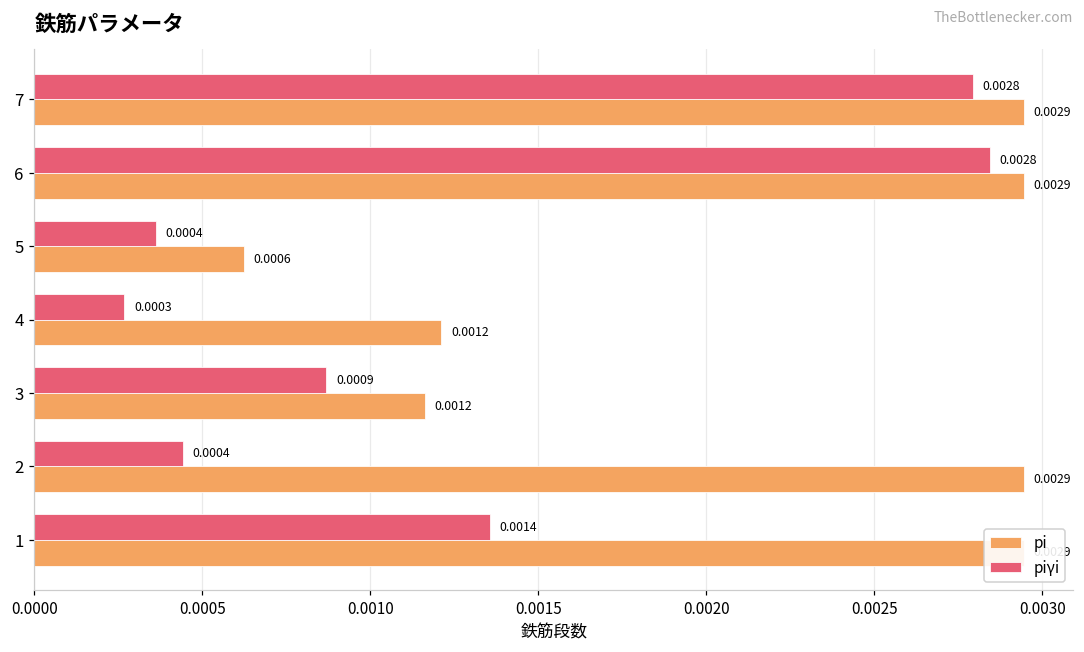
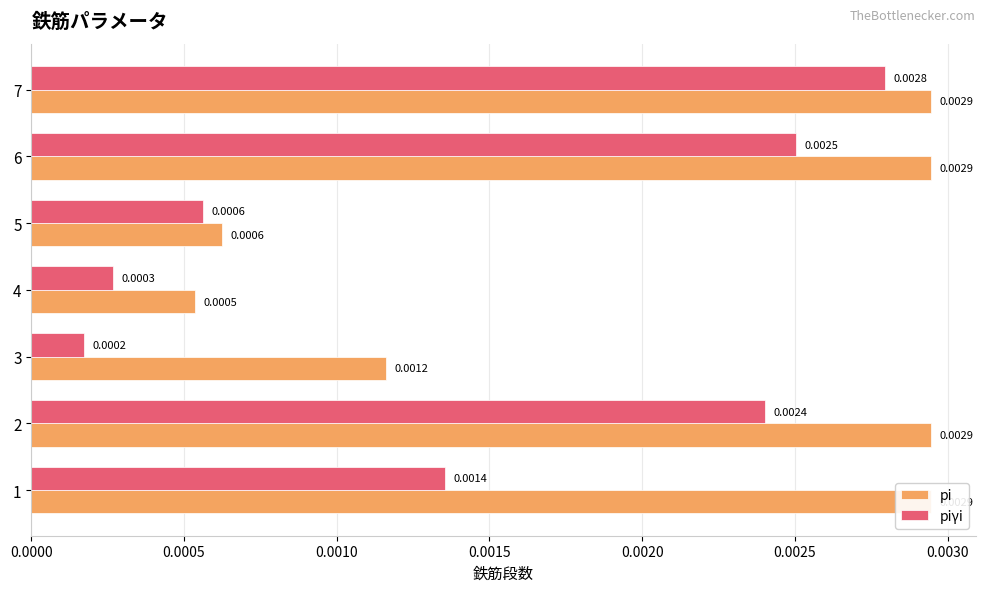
piγi, 6: 0.0028 -> 0.0025
piγi, 5: 0.0004 -> 0.0006
pi, 4: 0.0012 -> 0.0005
piγi, 3: 0.0009 -> 0.0002
piγi, 2: 0.0004 -> 0.0024
